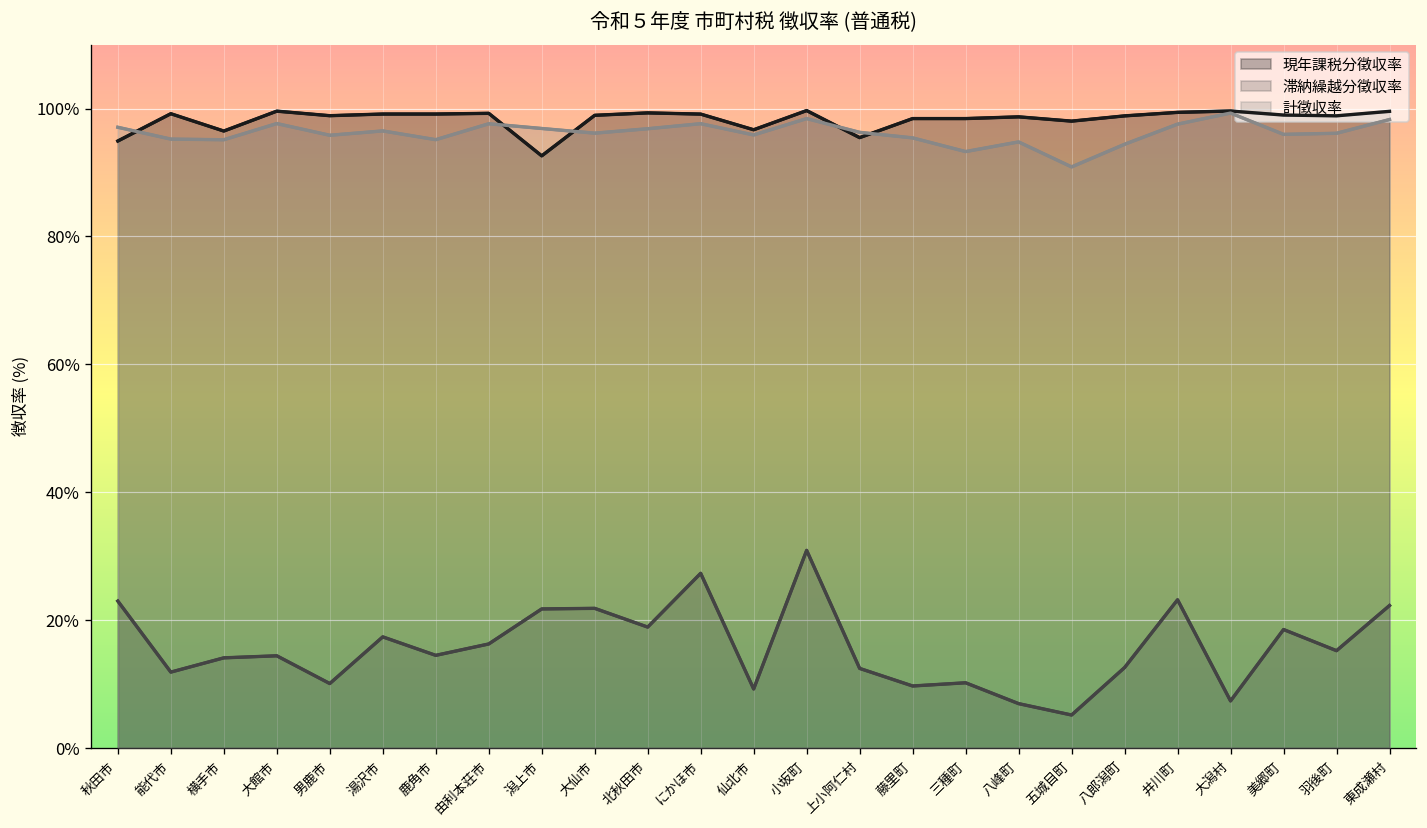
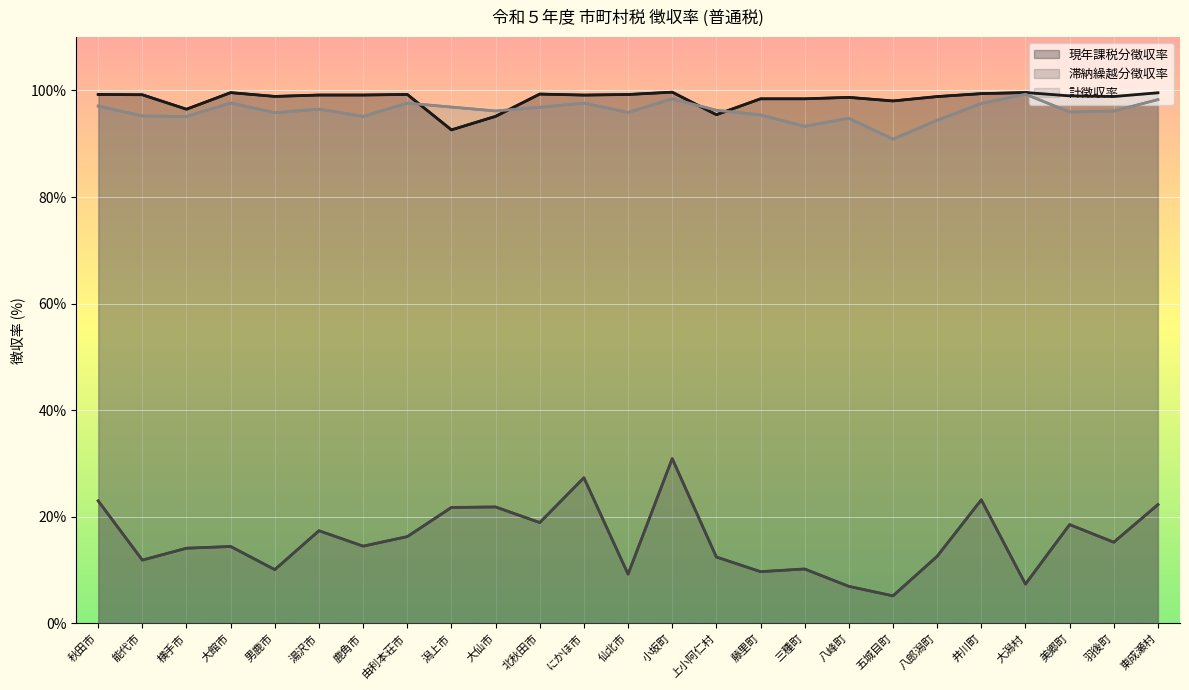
現年課税分徴収率, 秋田市: 95% -> 99%
現年課税分徴収率, 大仙市: 99% -> 95%
現年課税分徴収率, 仙北市: 97% -> 99%
